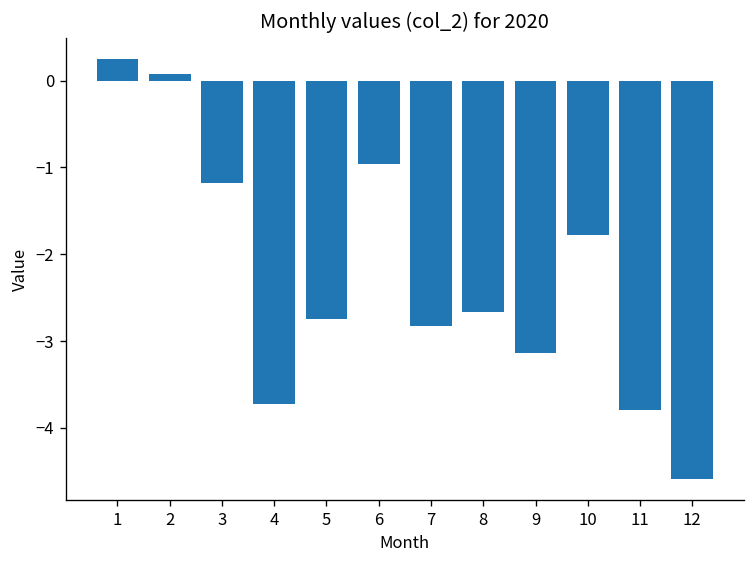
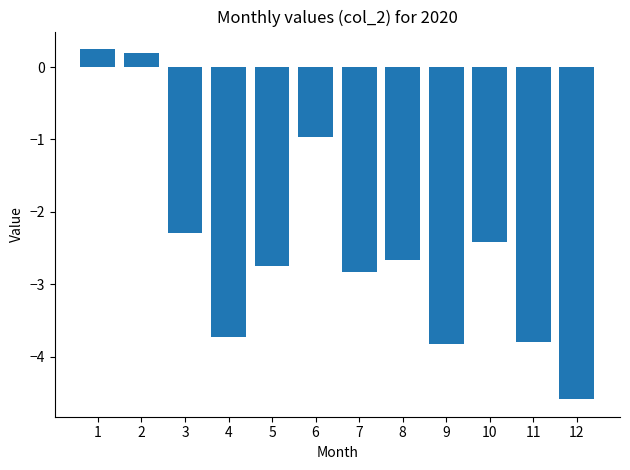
2: 0.1 -> 0.2
3: -1.2 -> -2.3
9: -3.1 -> -3.8
10: -1.8 -> -2.4
